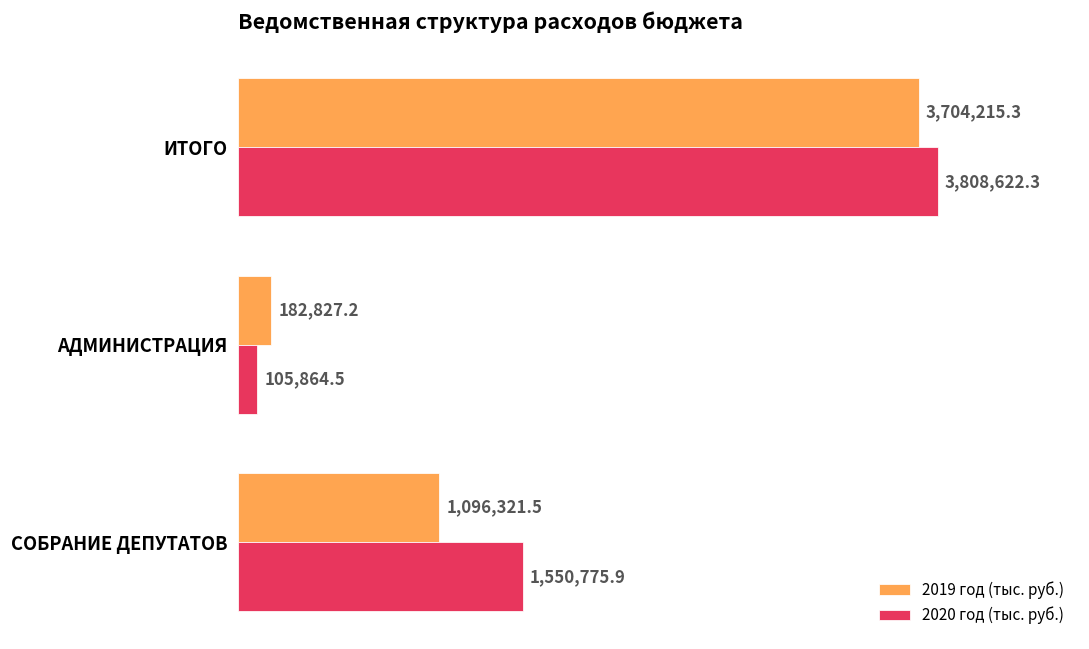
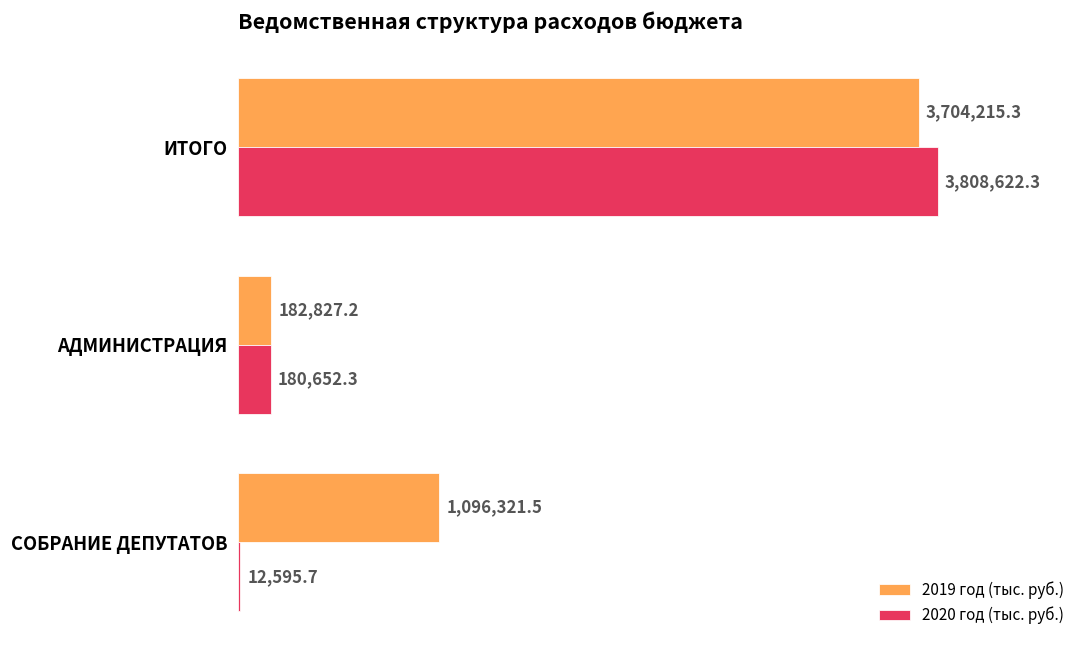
2020 год (тыс. руб.), АДМИНИСТРАЦИЯ: 105,864.5 -> 180,652.3
2020 год (тыс. руб.), СОБРАНИЕ ДЕПУТАТОВ: 1,550,775.9 -> 12,595.7
